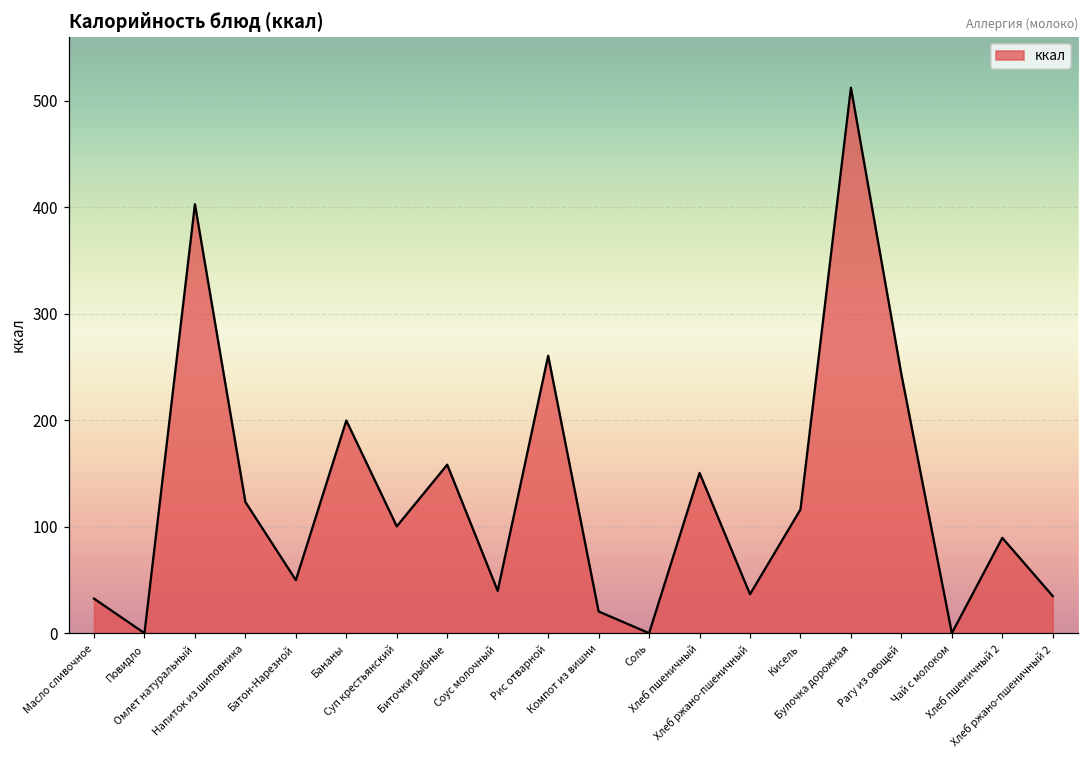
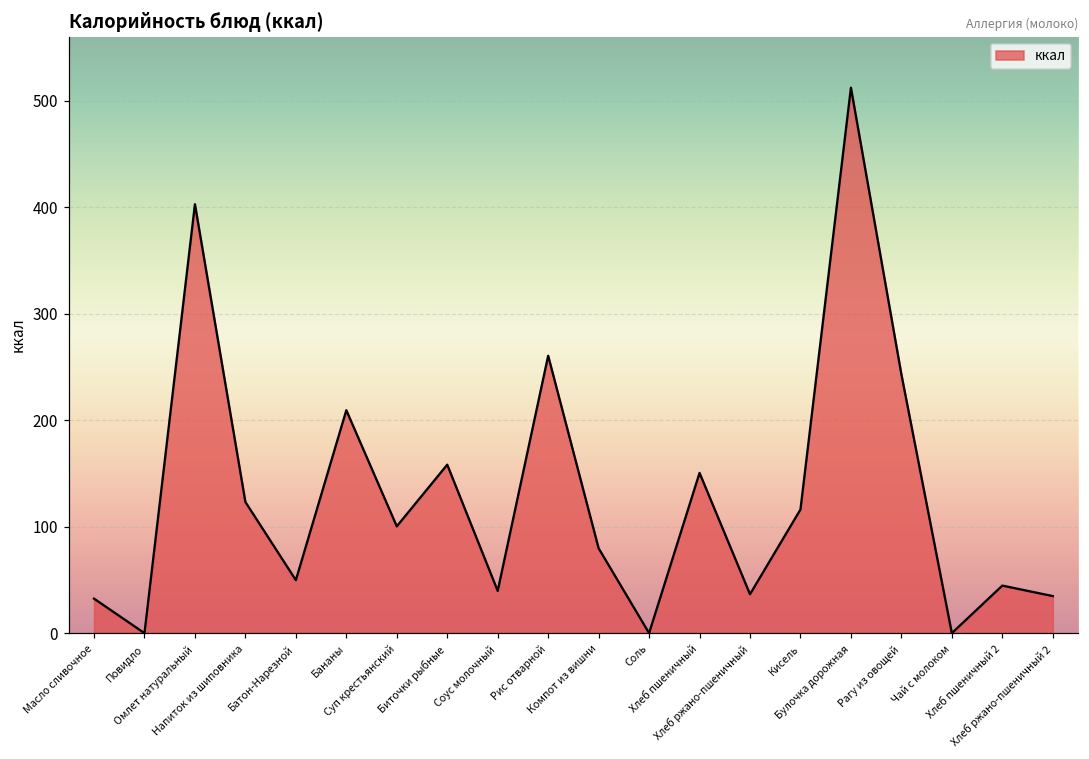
Бананы: 200 -> 210
Компот из вишни: 20 -> 80
Хлеб пшеничный 2: 90 -> 40
